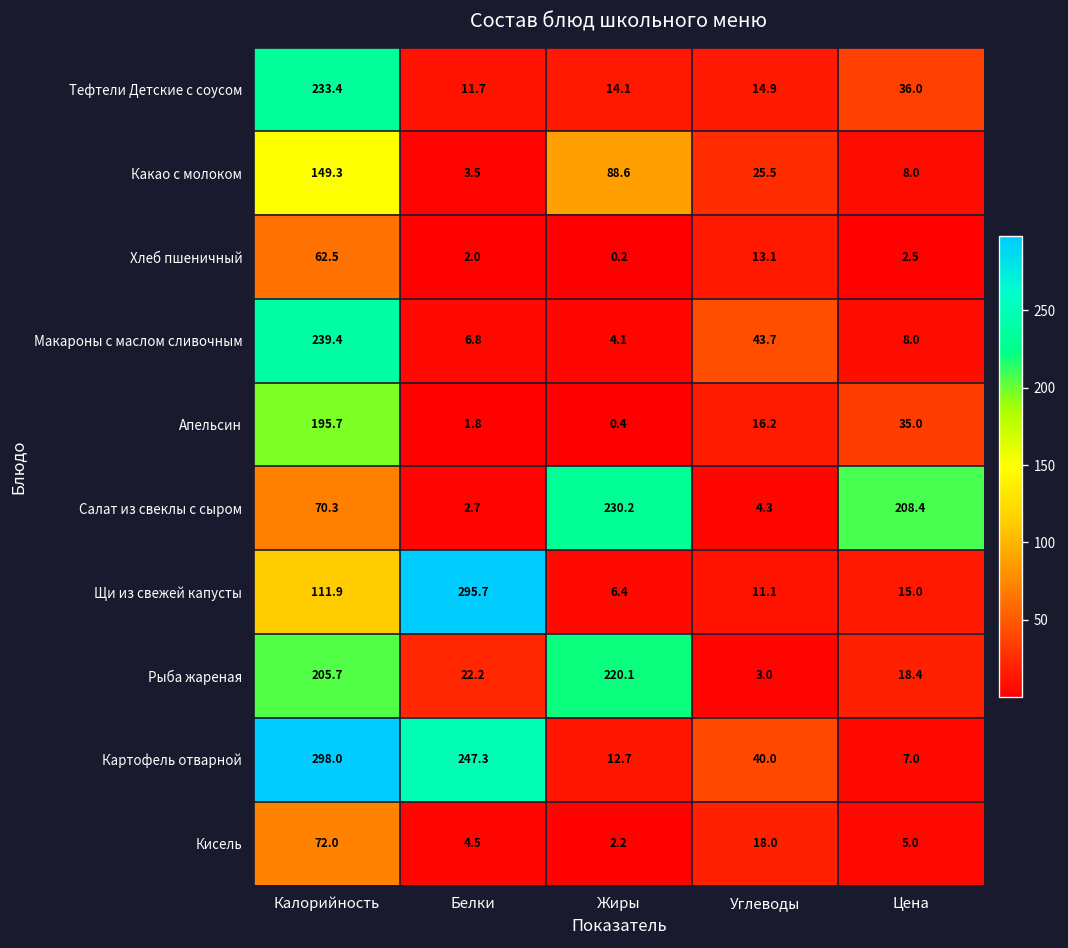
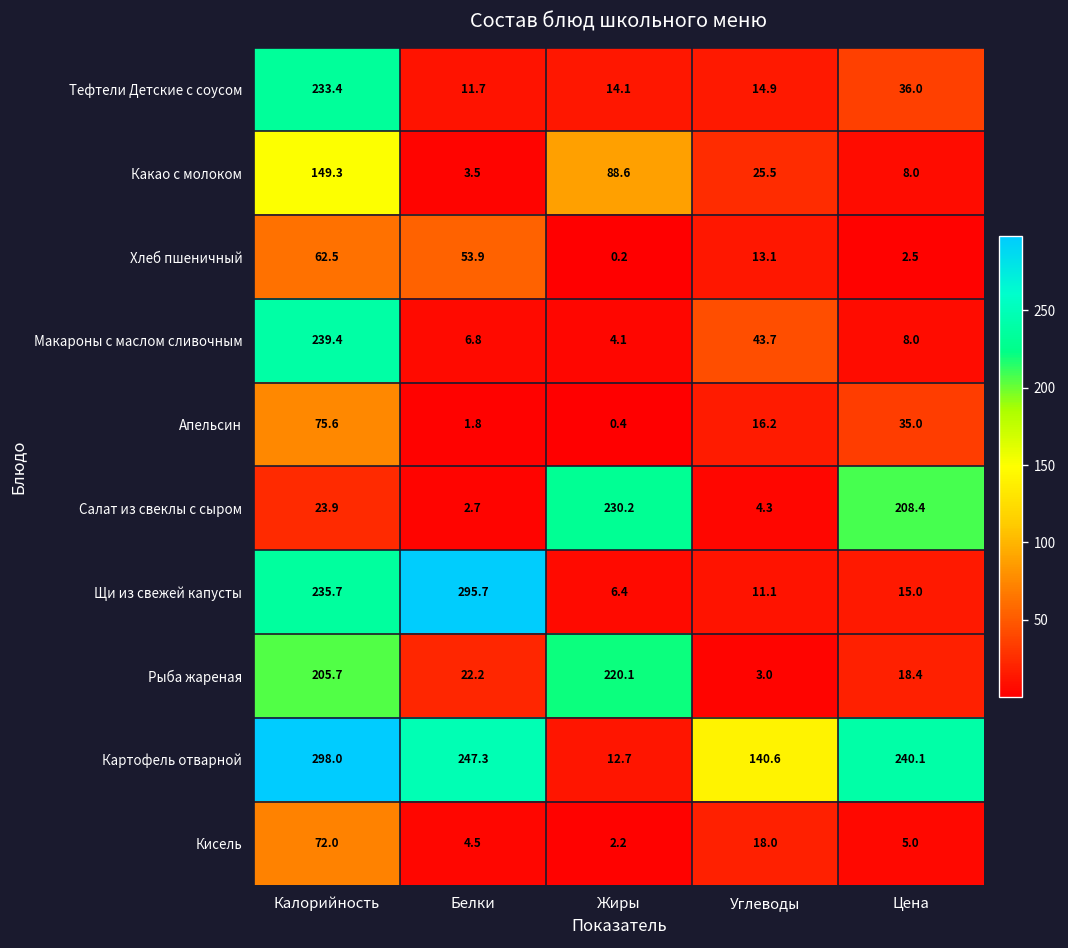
Хлеб пшеничный, Белки: 2.0 -> 53.9
Апельсин, Калорийность: 195.7 -> 75.6
Салат из свеклы с сыром, Калорийность: 70.3 -> 23.9
Щи из свежей капусты, Калорийность: 111.9 -> 235.7
Картофель отварной, Углеводы: 40.0 -> 140.6
Картофель отварной, Цена: 7.0 -> 240.1
